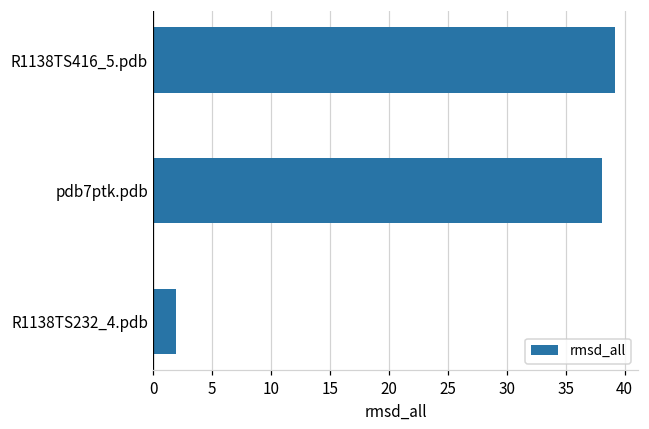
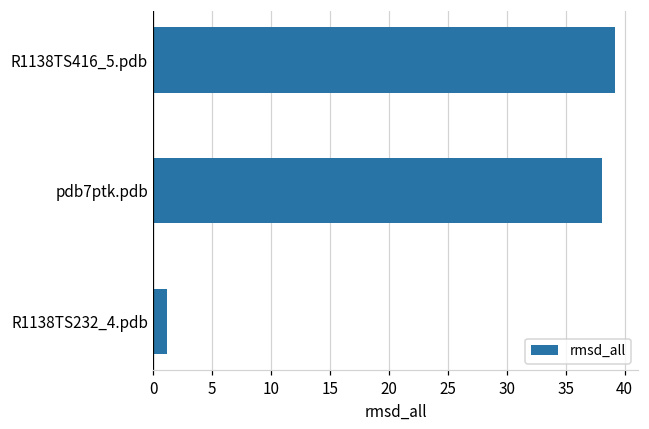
R1138TS232_4.pdb: 1.9 -> 1.1
